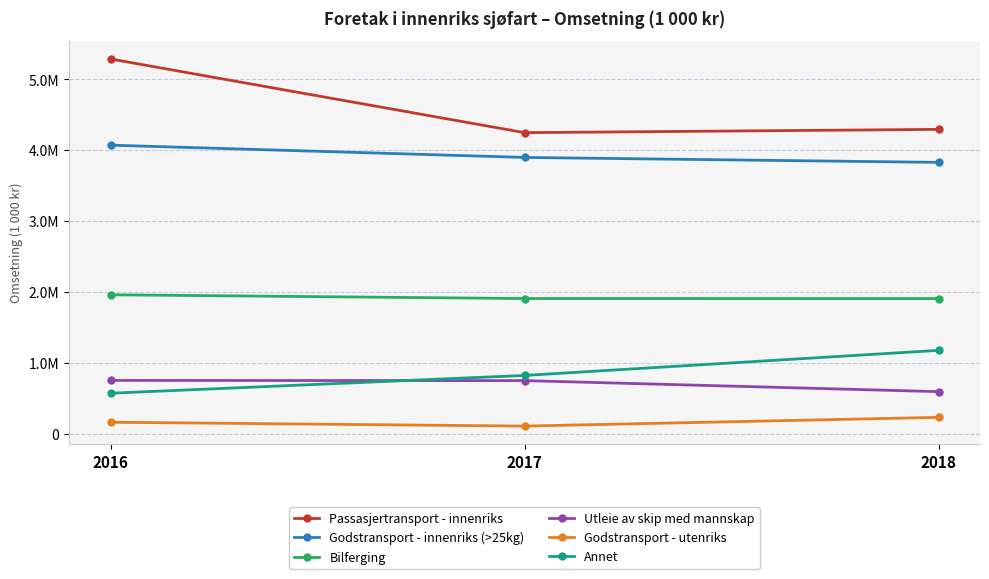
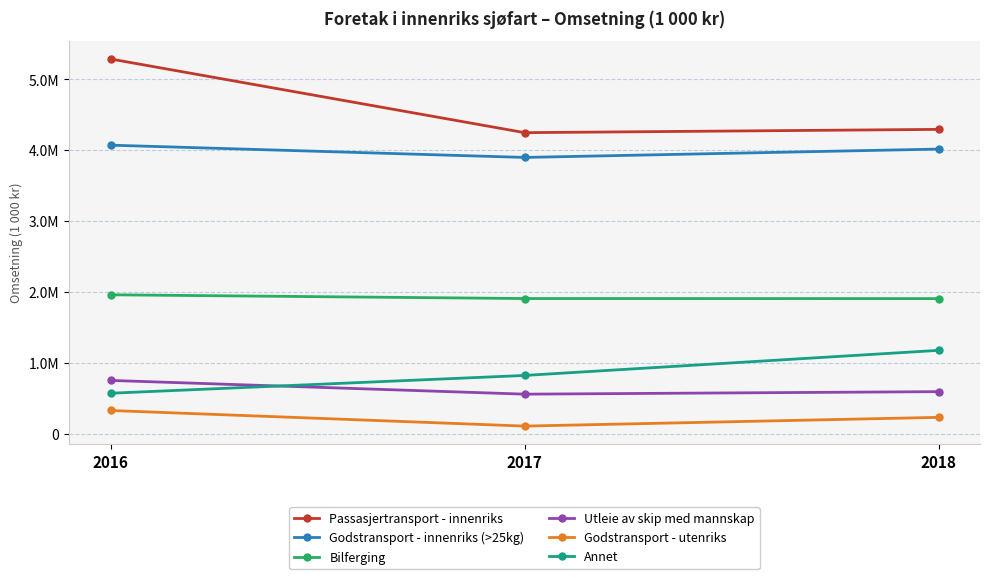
Godstransport - utenriks, 2016: 200000 -> 300000
Utleie av skip med mannskap, 2017: 800000 -> 600000
Godstransport - innenriks (>25kg), 2018: 3800000 -> 4000000
